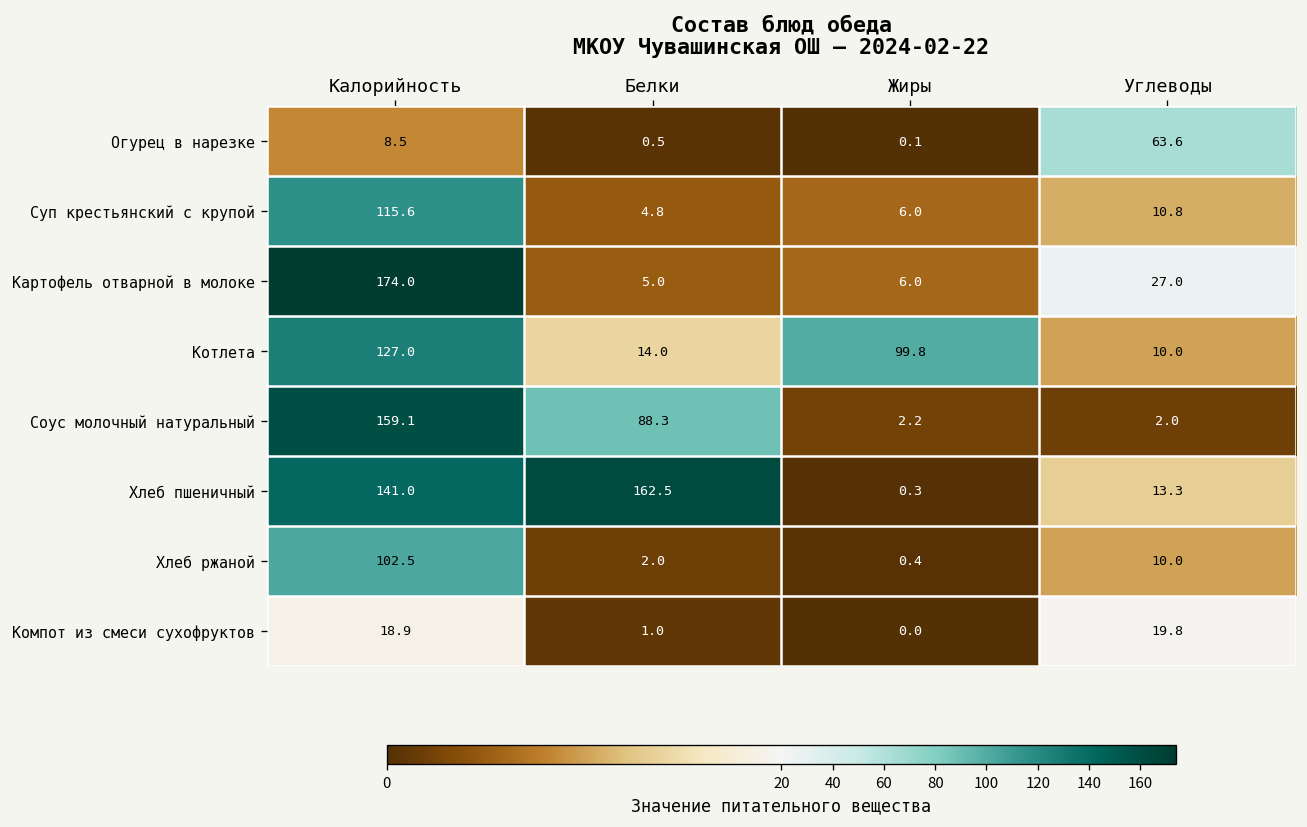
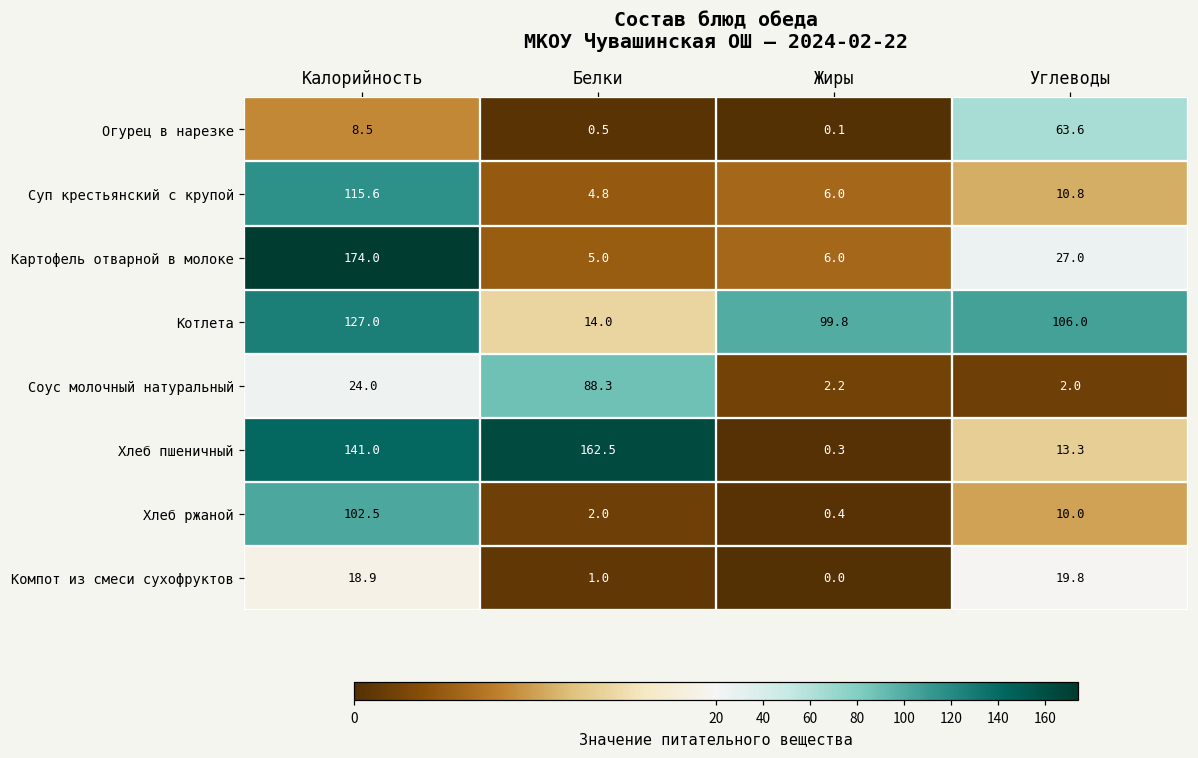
Котлета, Углеводы: 10.0 -> 106.0
Соус молочный натуральный, Калорийность: 159.1 -> 24.0
